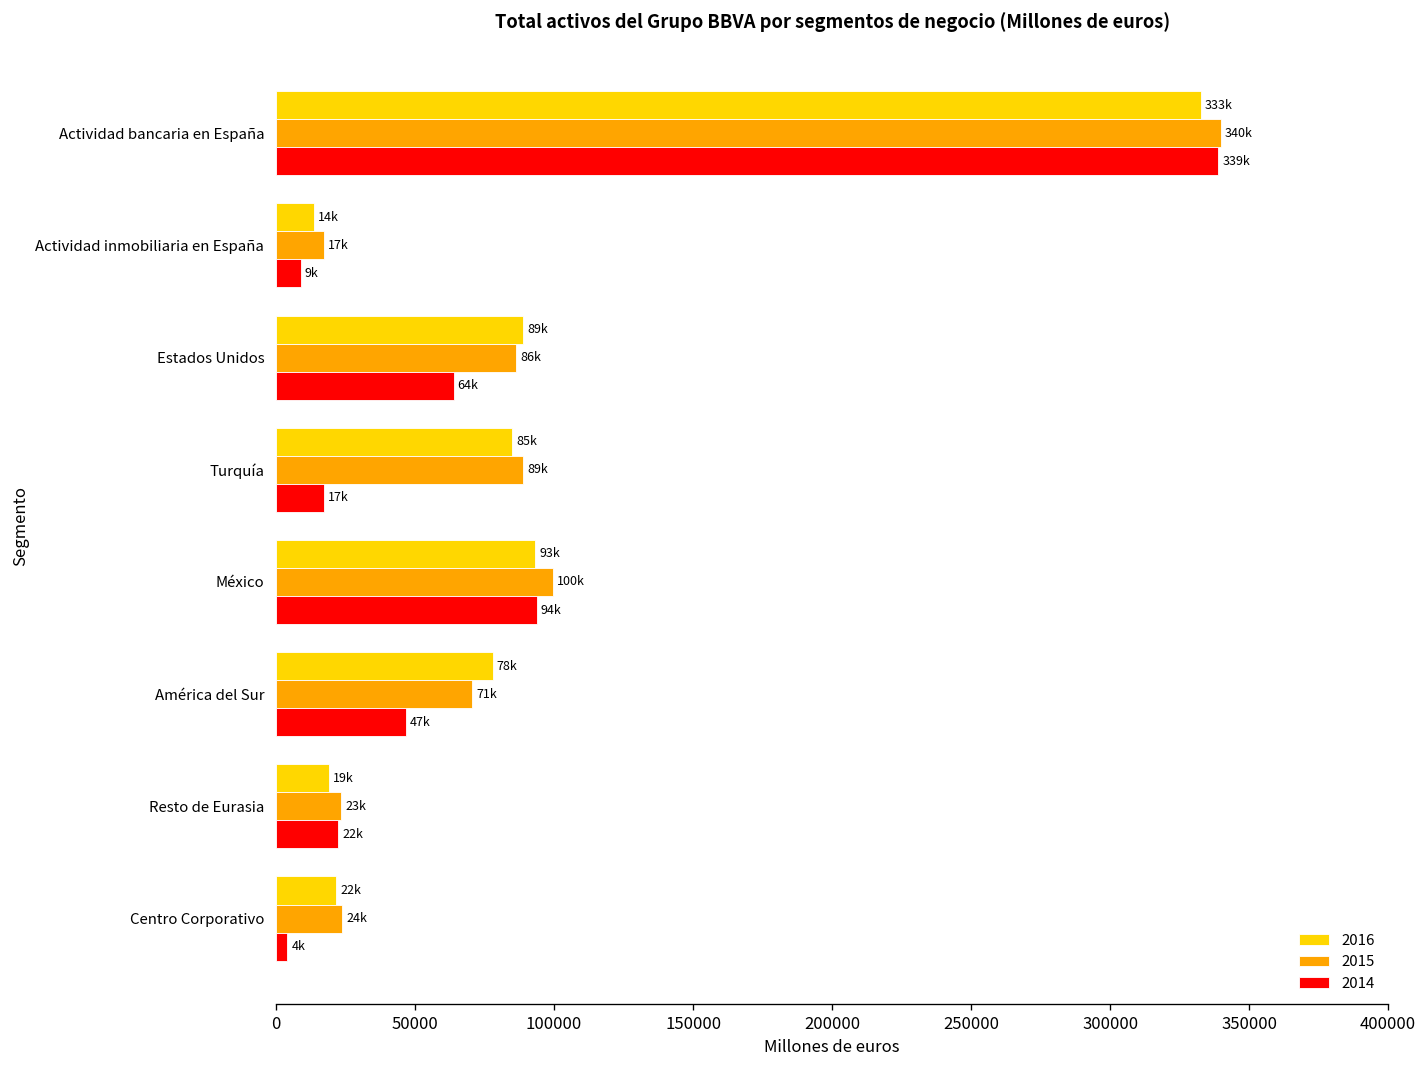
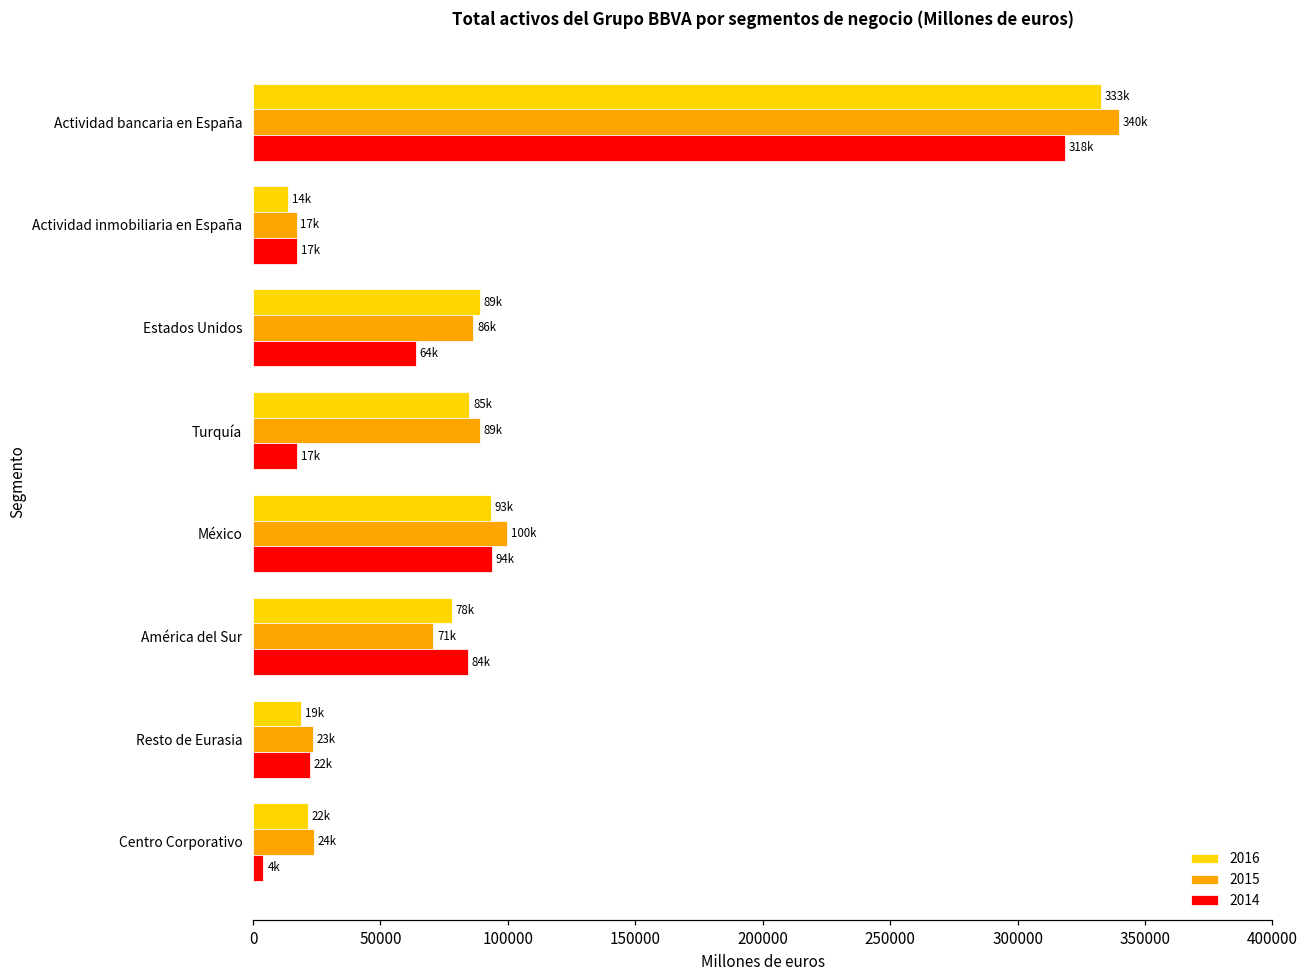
2014, Actividad bancaria en España: 339k -> 318k
2014, Actividad inmobiliaria en España: 9k -> 17k
2014, América del Sur: 47k -> 84k
